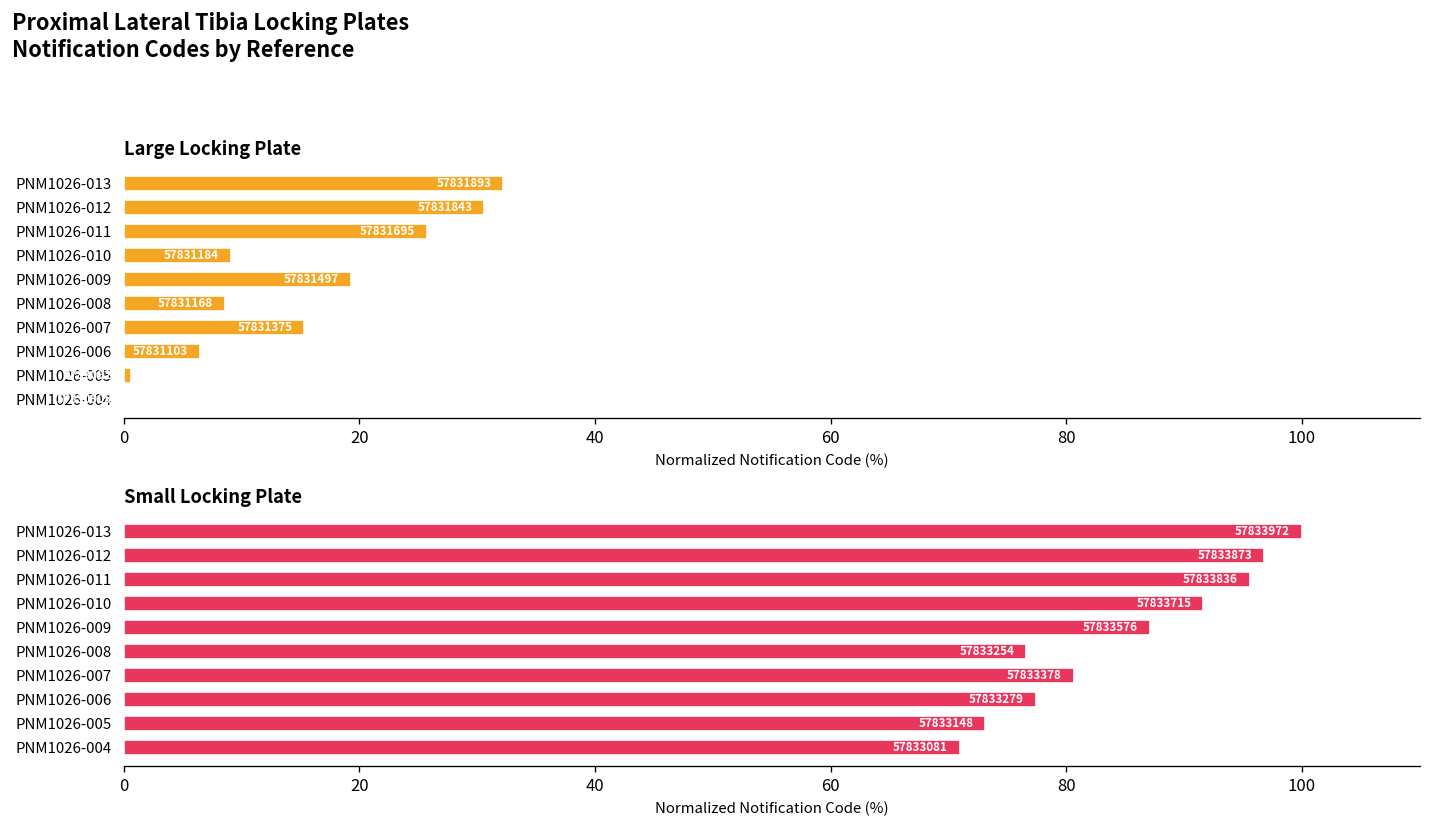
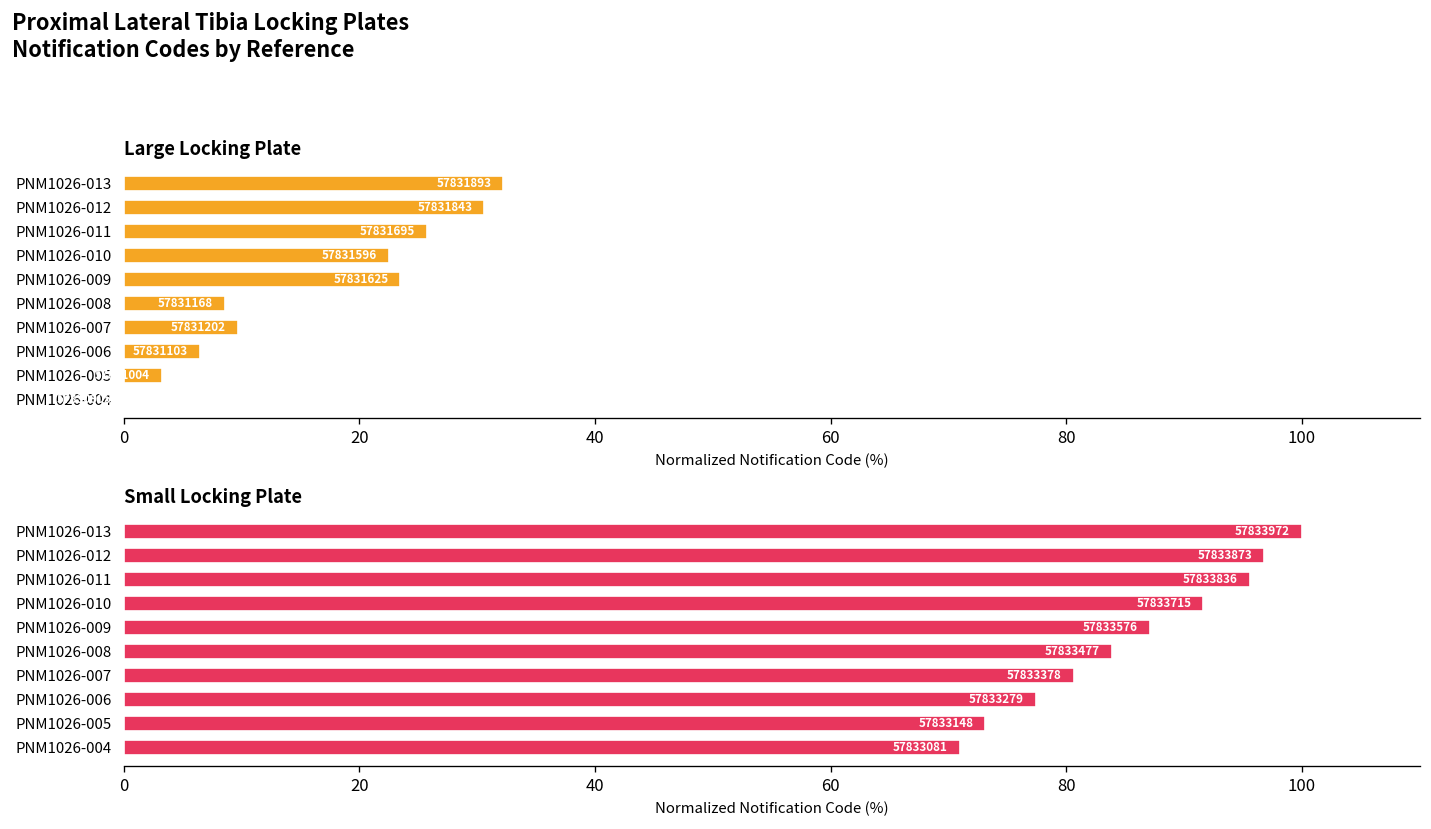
Large Locking Plate, PNM1026-010: 57831184 -> 57831596
Large Locking Plate, PNM1026-009: 57831497 -> 57831625
Large Locking Plate, PNM1026-007: 57831375 -> 57831202
Large Locking Plate, PNM1026-005: 1 -> 3
Small Locking Plate, PNM1026-008: 57833254 -> 57833477
